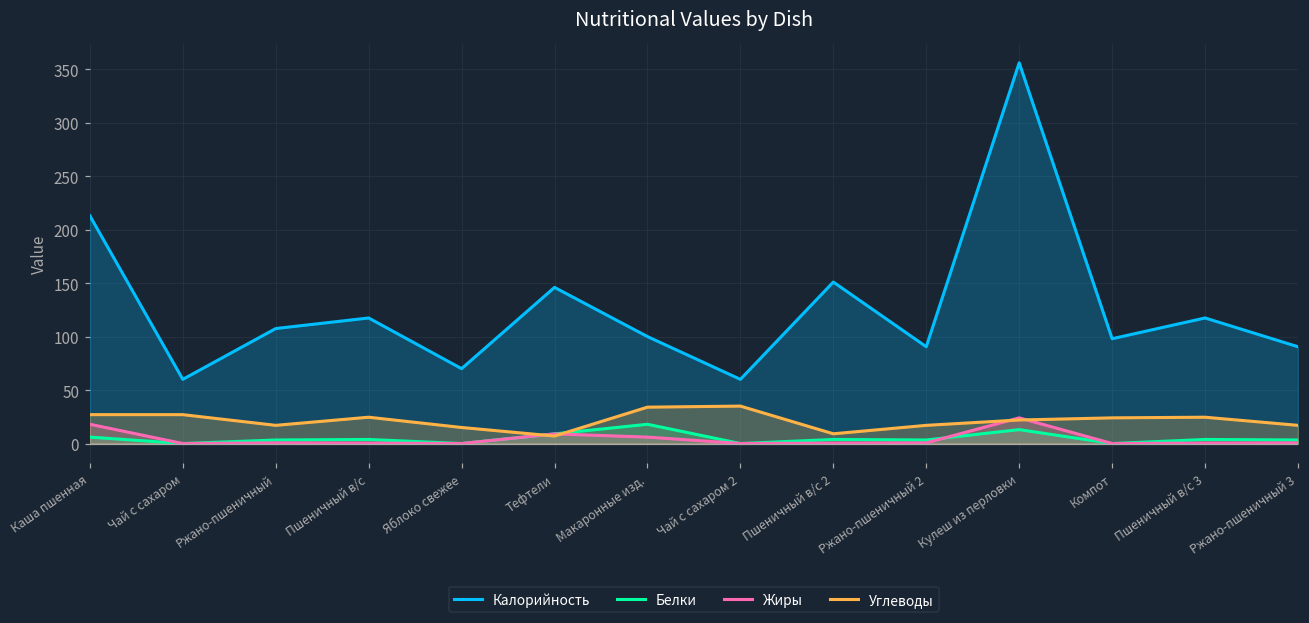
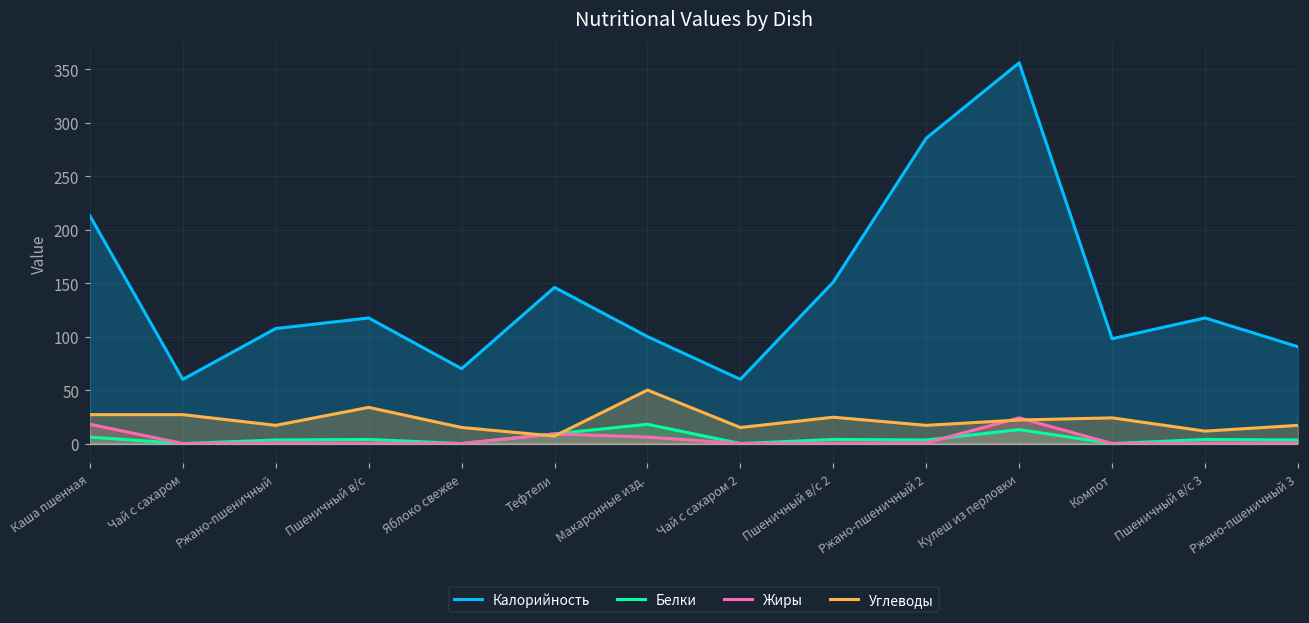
Углеводы, Пшеничный в/с: 20 -> 30
Углеводы, Макаронные изд.: 30 -> 50
Углеводы, Чай с сахаром 2: 40 -> 20
Углеводы, Пшеничный в/с 2: 10 -> 20
Калорийность, Ржано-пшеничный 2: 90 -> 290
Углеводы, Пшеничный в/с 3: 20 -> 10
